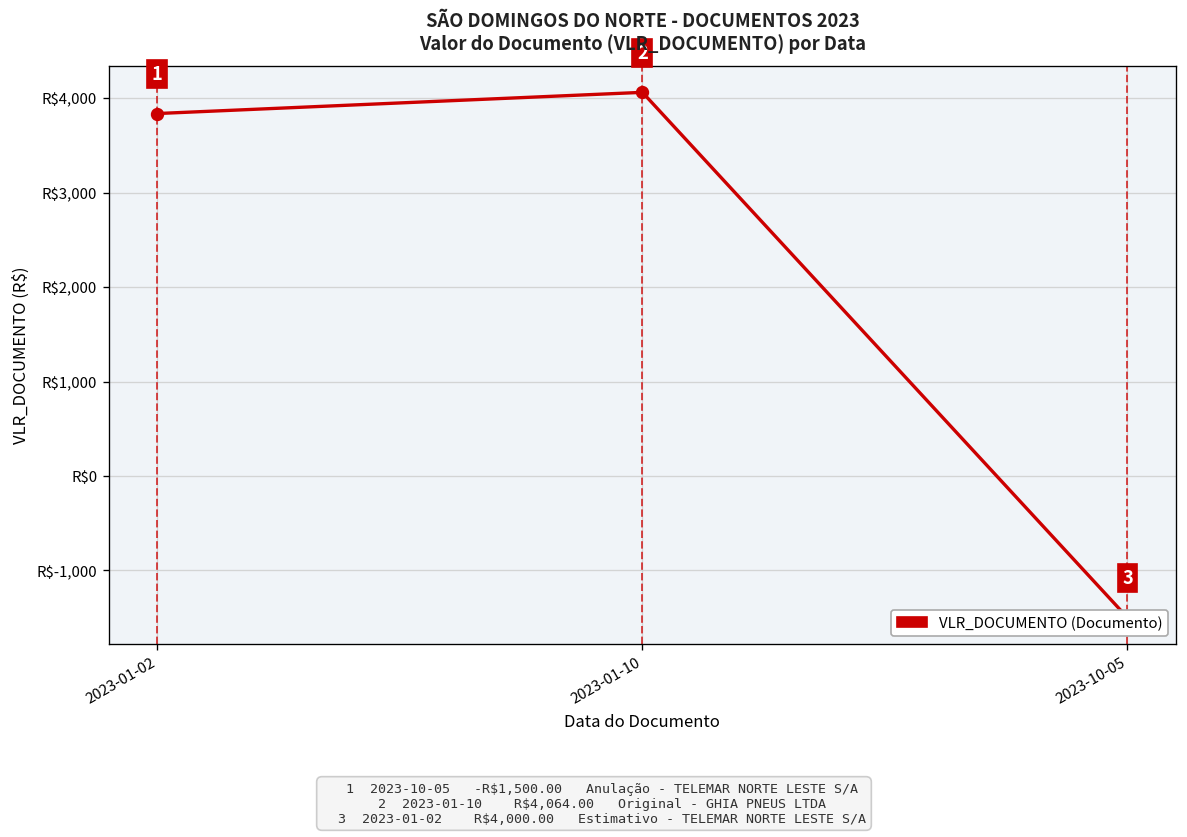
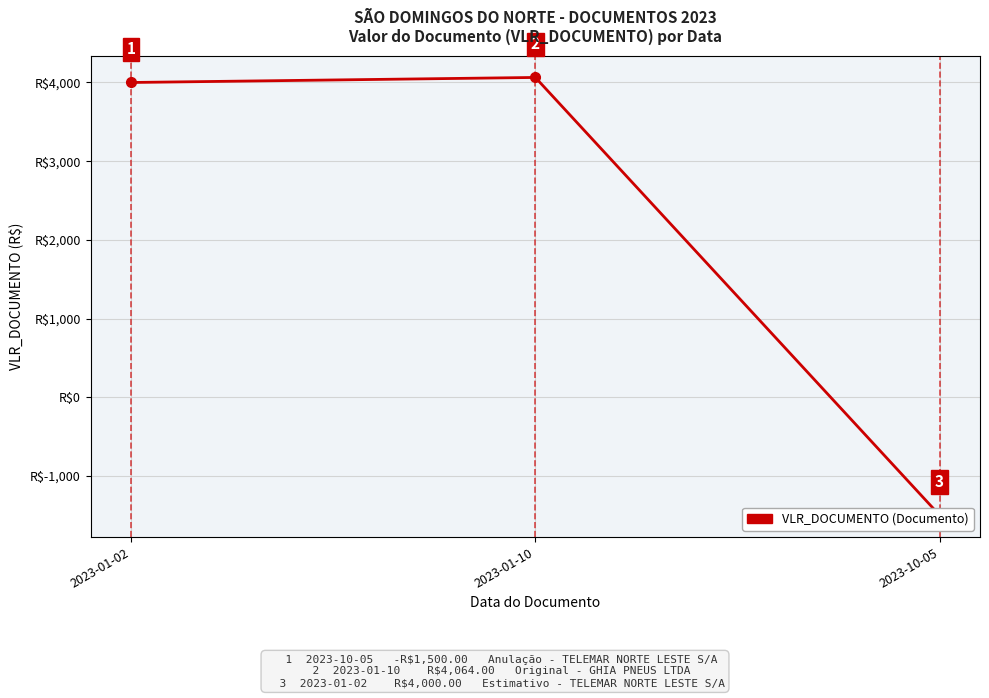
2023-01-02: R$3,800 -> R$4,000
